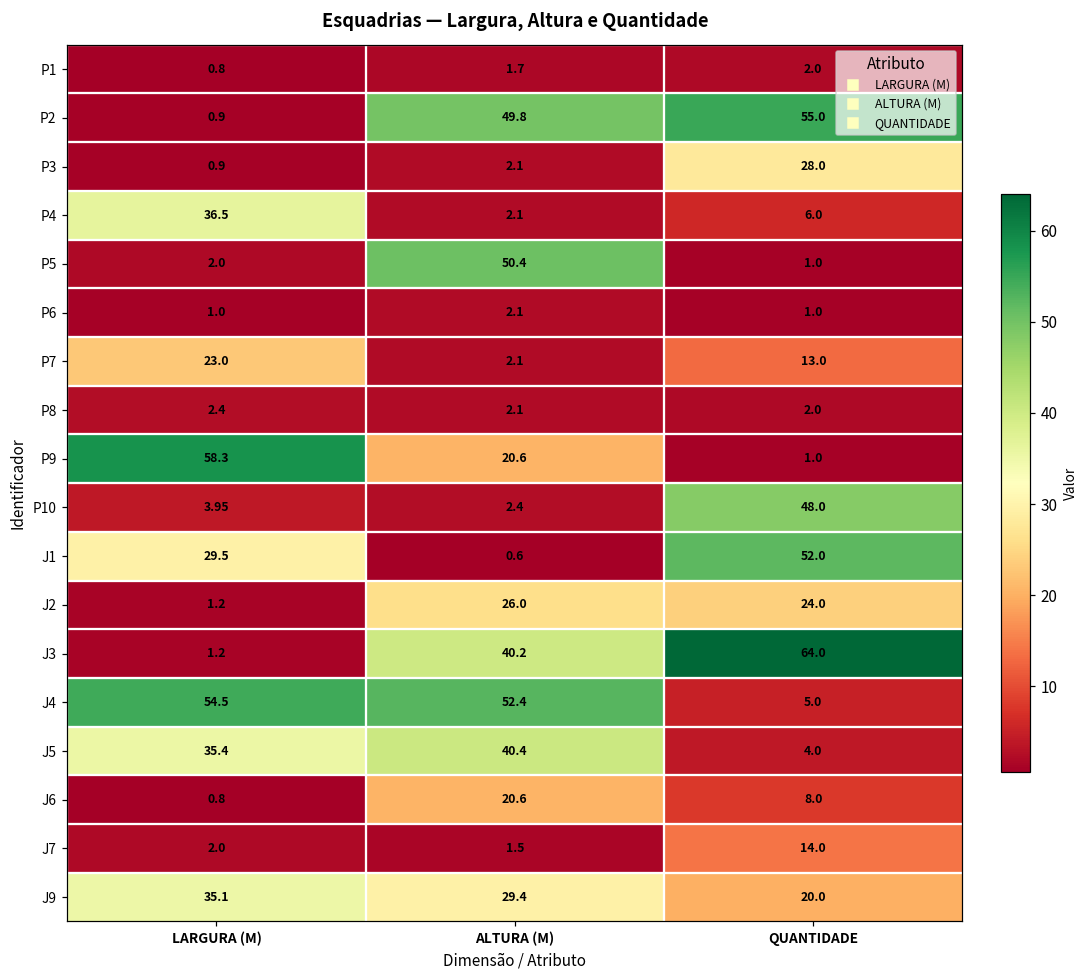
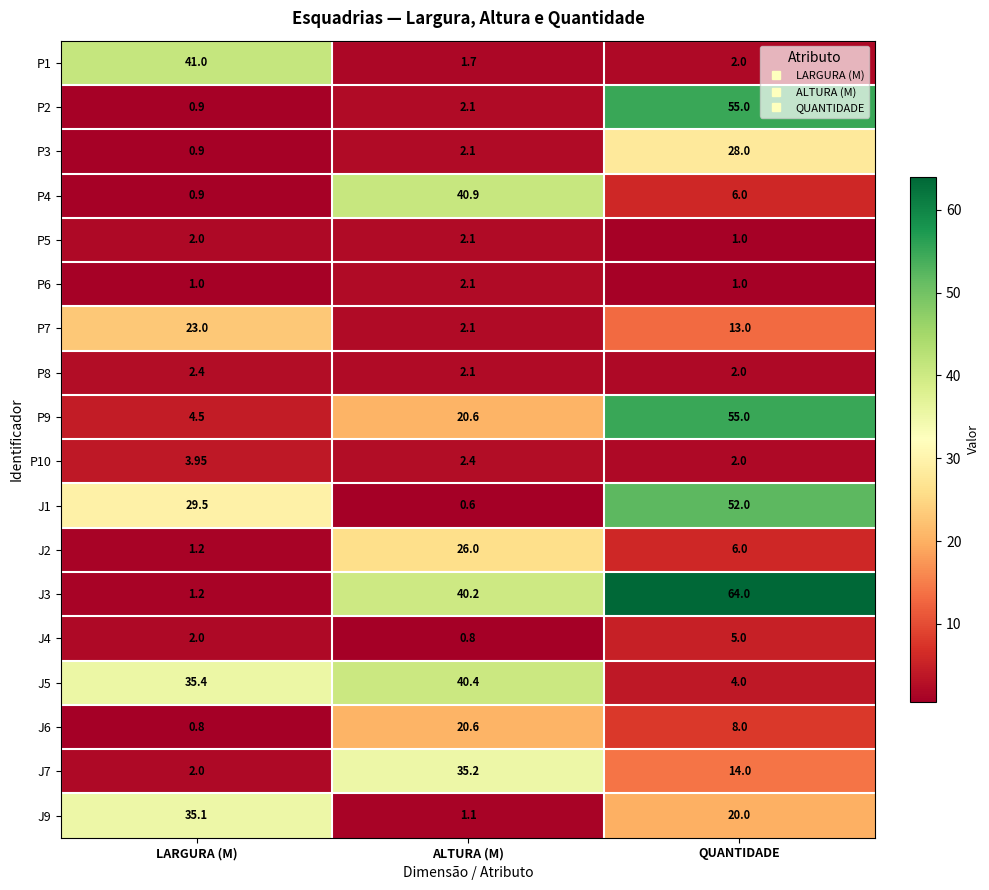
P1, LARGURA (M): 0.8 -> 41.0
P2, ALTURA (M): 49.8 -> 2.1
P4, LARGURA (M): 36.5 -> 0.9
P4, ALTURA (M): 2.1 -> 40.9
P5, ALTURA (M): 50.4 -> 2.1
P9, LARGURA (M): 58.3 -> 4.5
P9, QUANTIDADE: 1.0 -> 55.0
P10, QUANTIDADE: 48.0 -> 2.0
J2, QUANTIDADE: 24.0 -> 6.0
J4, LARGURA (M): 54.5 -> 2.0
J4, ALTURA (M): 52.4 -> 0.8
J7, ALTURA (M): 1.5 -> 35.2
J9, ALTURA (M): 29.4 -> 1.1
